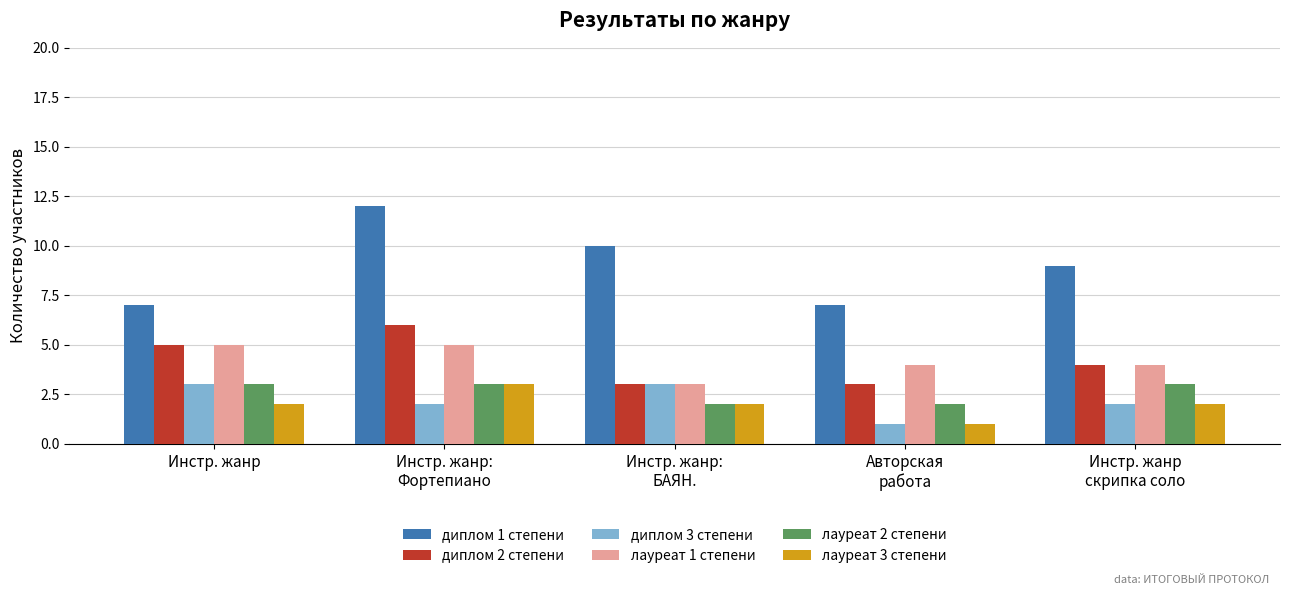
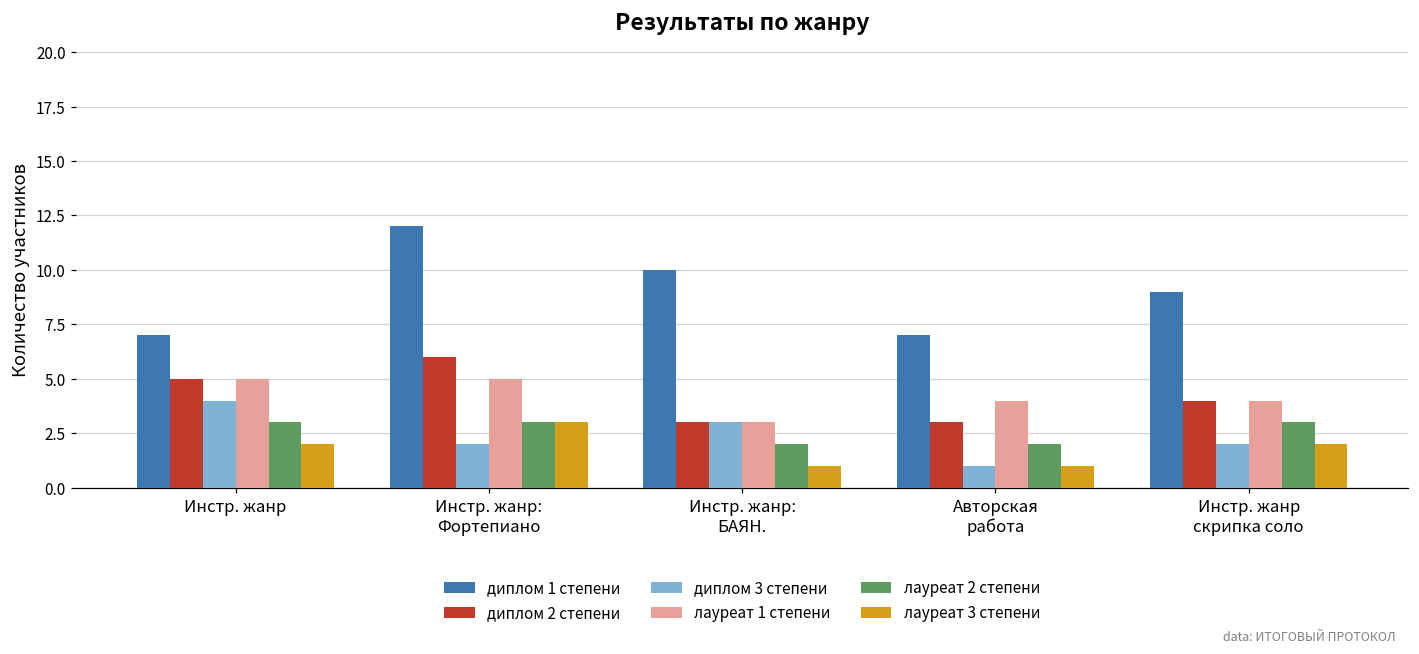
диплом 3 степени, Инстр. жанр: 3 -> 4
лауреат 3 степени, Инстр. жанр: БАЯН.: 2 -> 1
